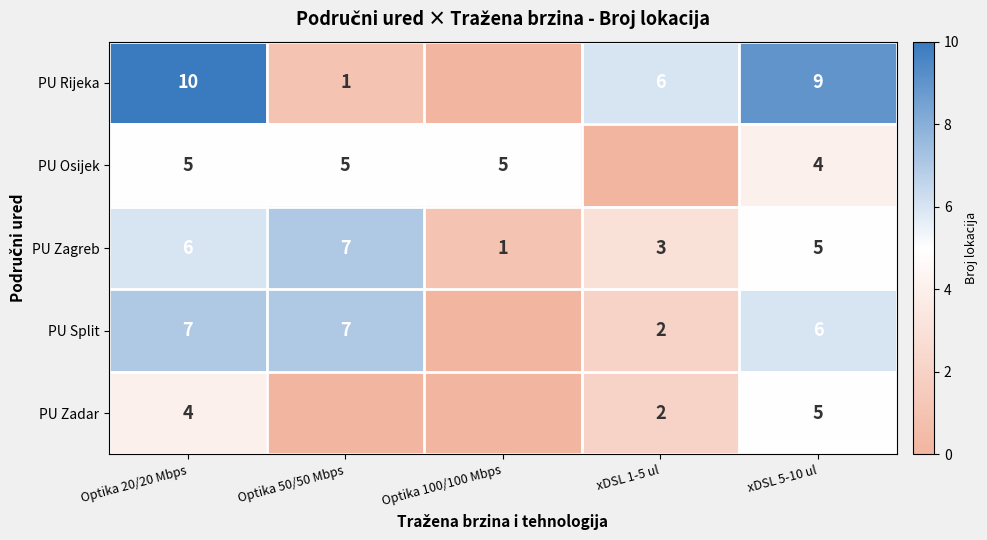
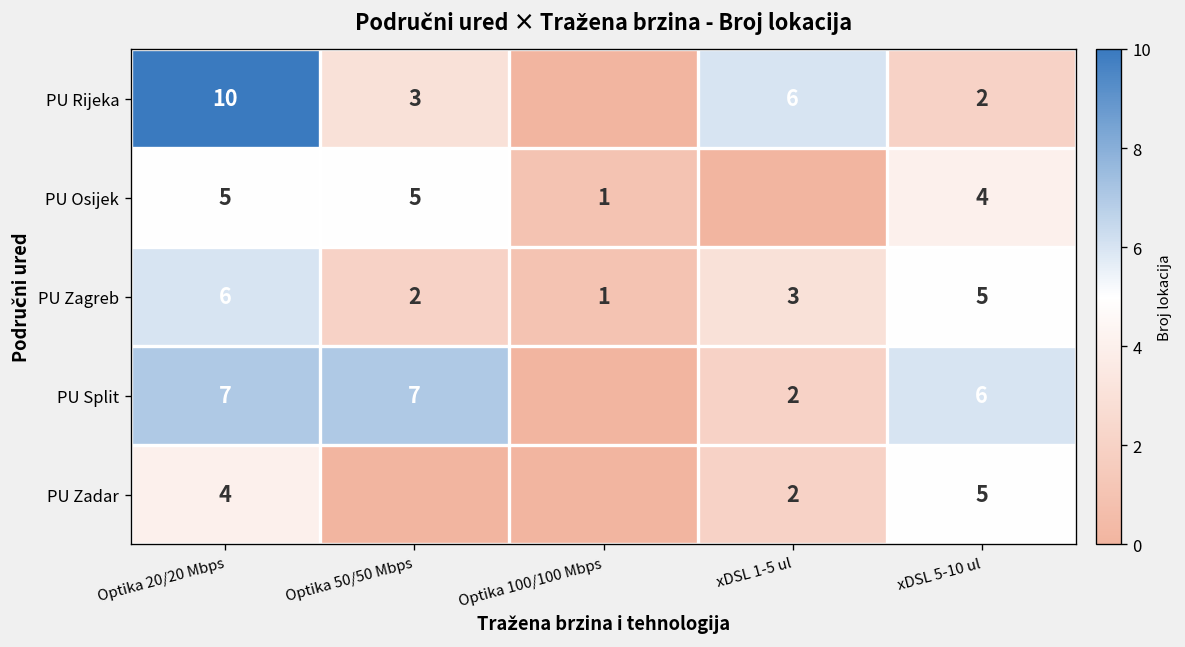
PU Rijeka, Optika 50/50 Mbps: 1 -> 3
PU Rijeka, xDSL 5-10 ul: 9 -> 2
PU Osijek, Optika 100/100 Mbps: 5 -> 1
PU Zagreb, Optika 50/50 Mbps: 7 -> 2
